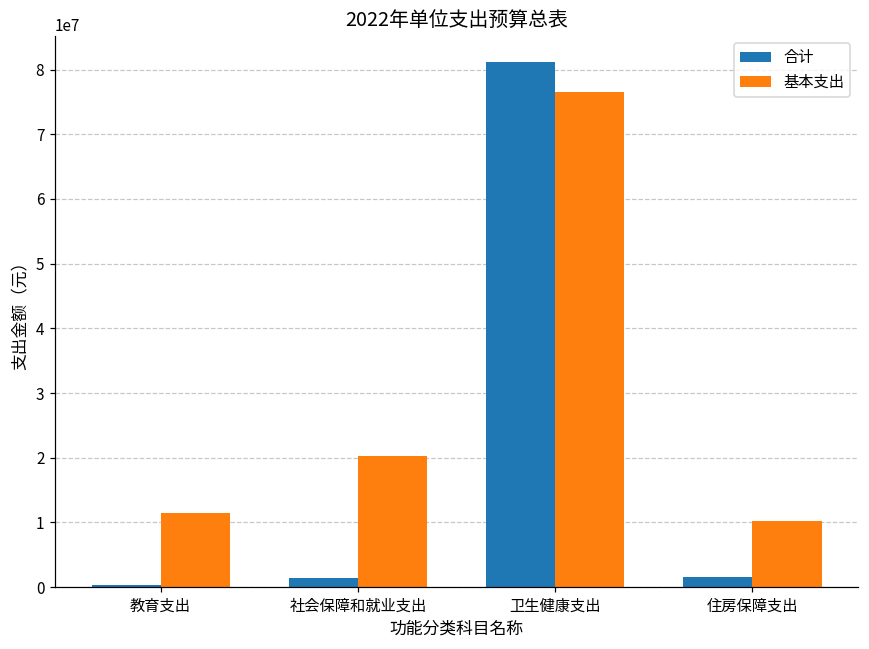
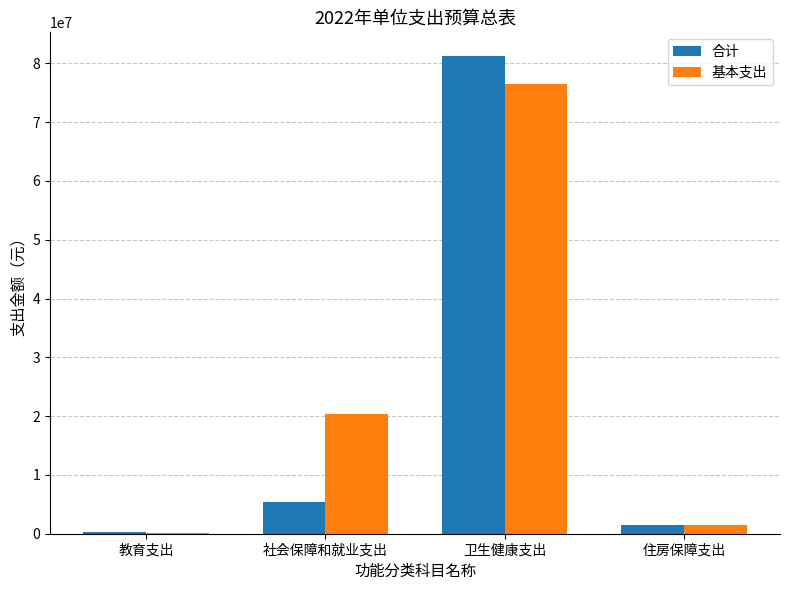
基本支出, 教育支出: 11000000 -> 0
合计, 社会保障和就业支出: 1000000 -> 5000000
基本支出, 住房保障支出: 10000000 -> 2000000
